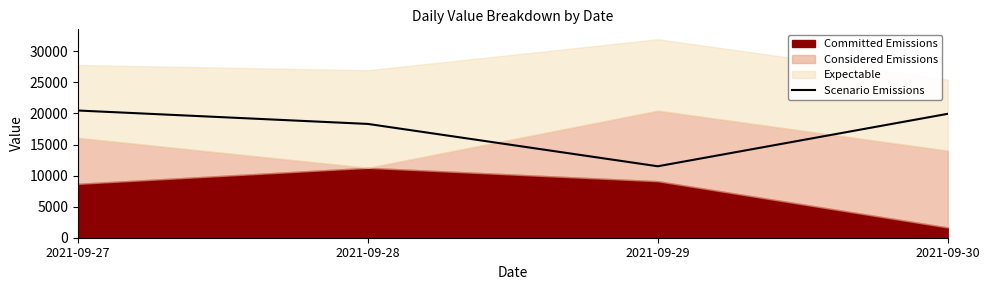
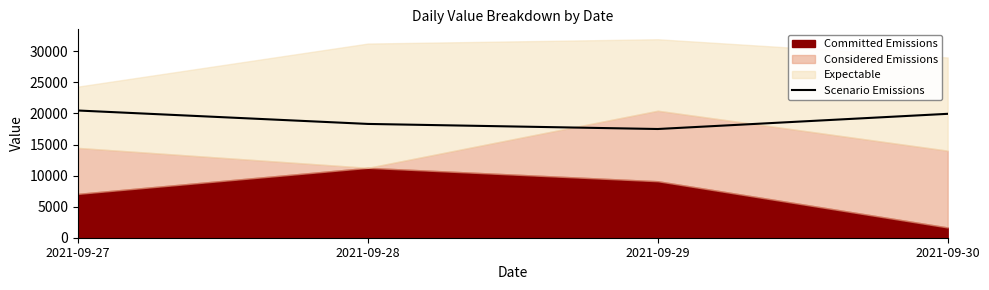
Committed Emissions, 2021-09-27: 9000 -> 7000
Expectable, 2021-09-27: 12000 -> 10000
Expectable, 2021-09-28: 16000 -> 20000
Scenario Emissions, 2021-09-29: 12000 -> 17000
Expectable, 2021-09-30: 11000 -> 15000
